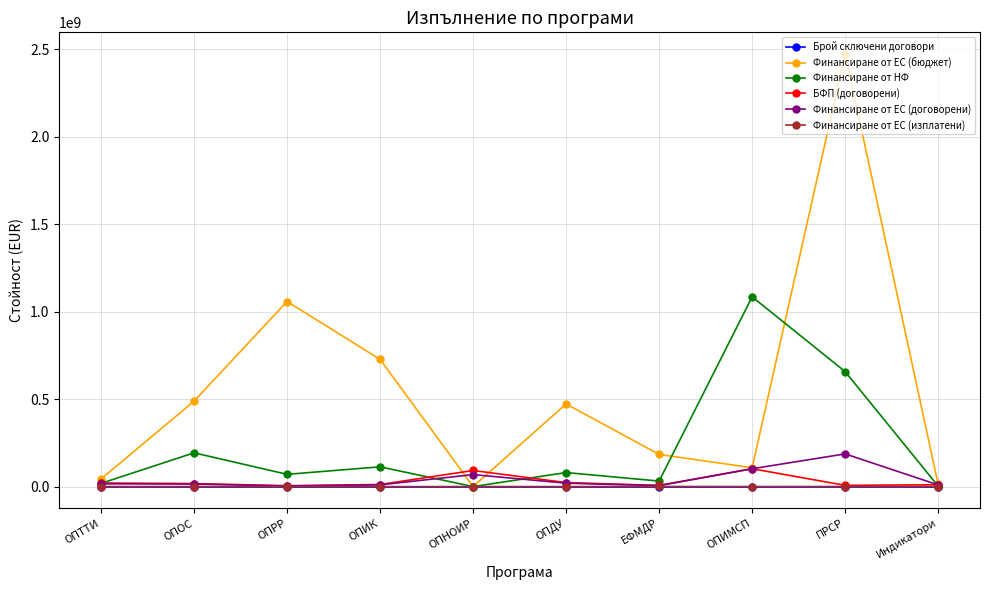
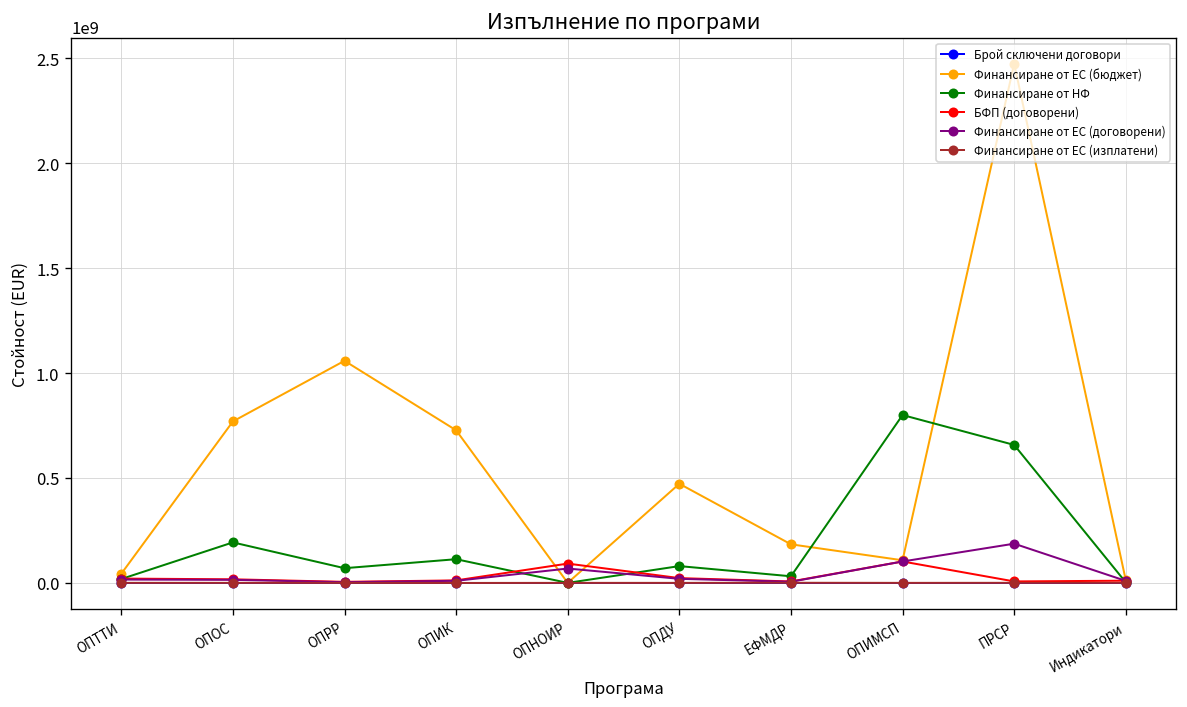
Финансиране от ЕС (бюджет), ОПОС: 490000000 -> 770000000
Финансиране от НФ, ОПИМСП: 1090000000 -> 800000000
